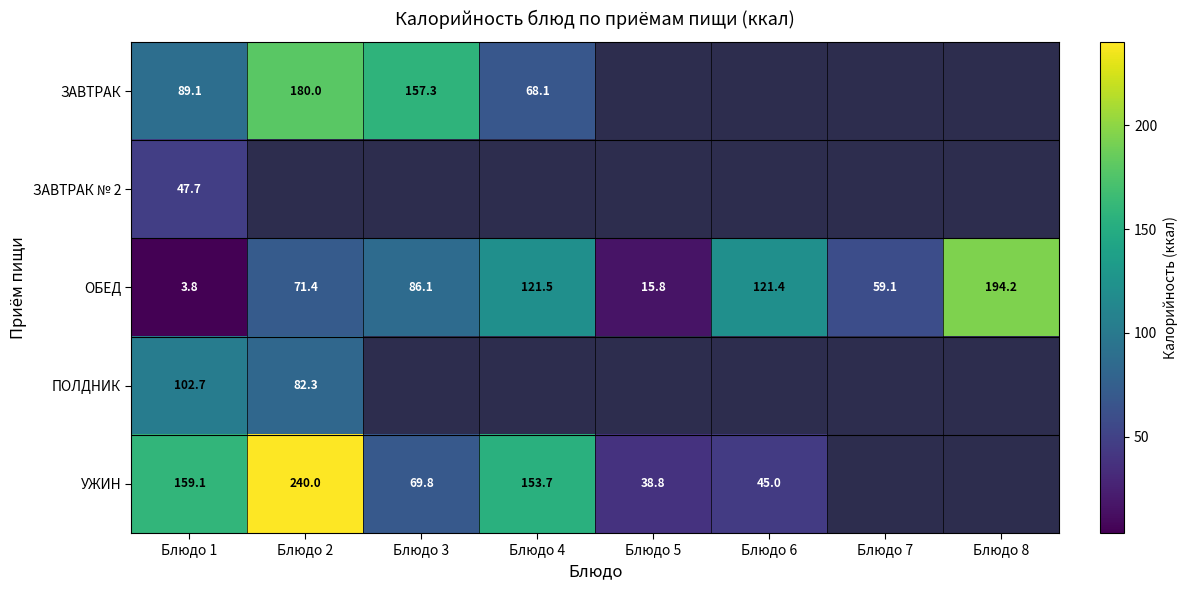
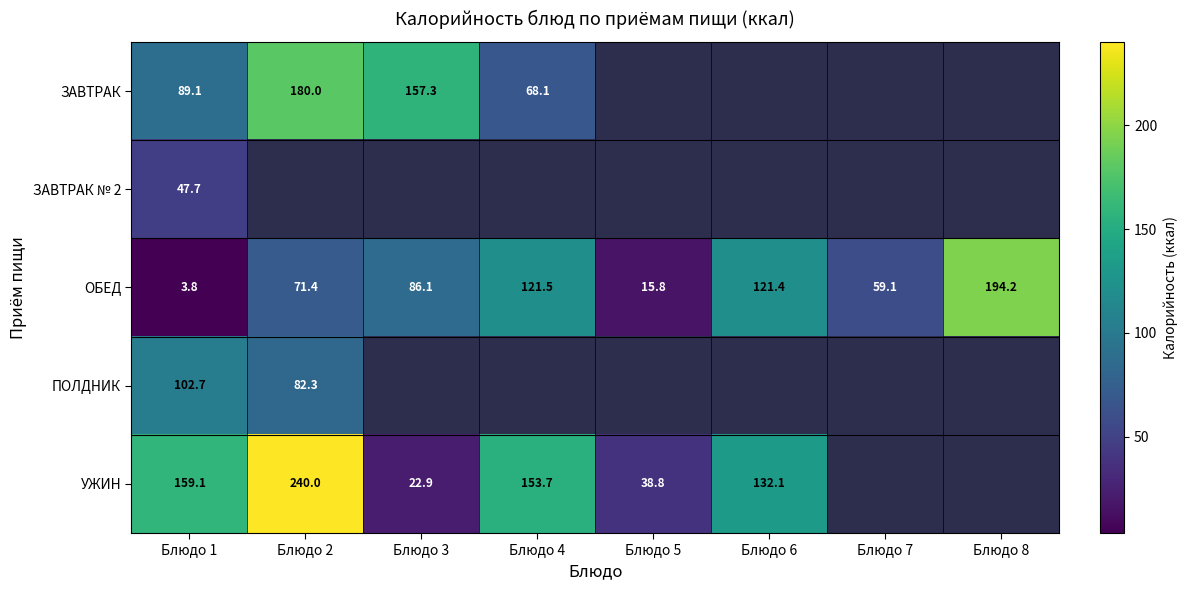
УЖИН, Блюдо 3: 69.8 -> 22.9
УЖИН, Блюдо 6: 45.0 -> 132.1
